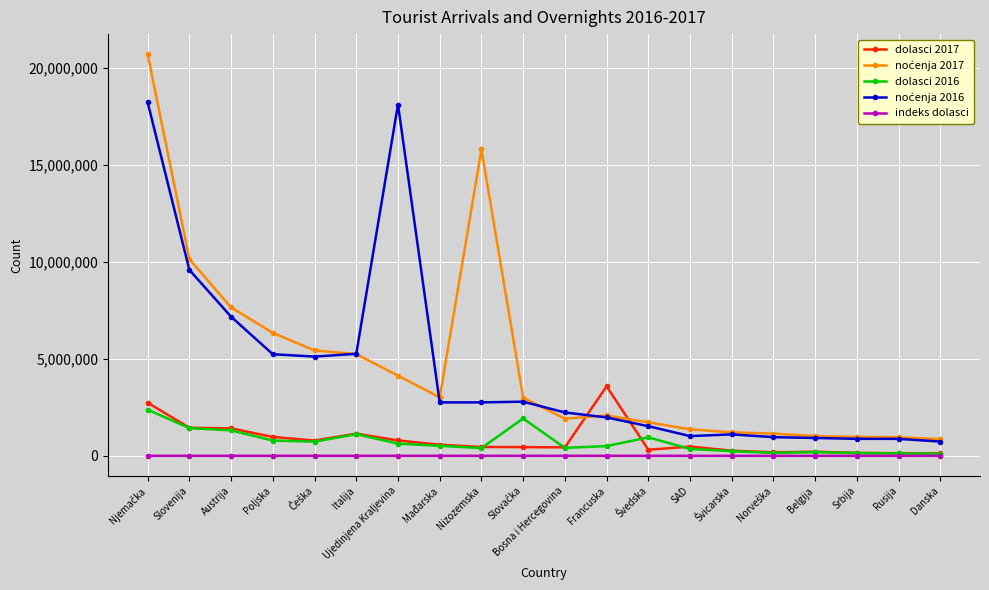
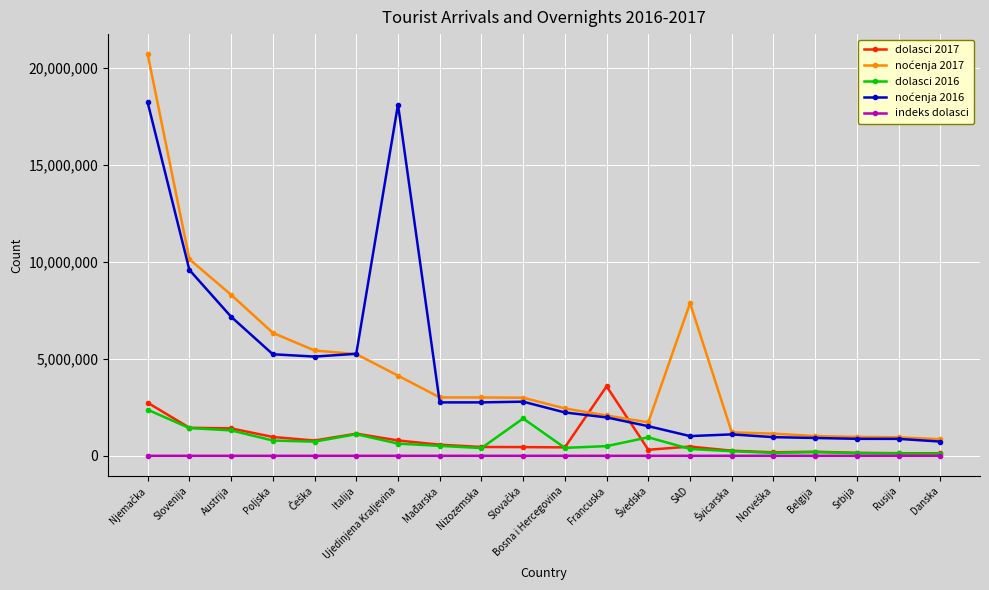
noćenja 2017, Austrija: 7,600,000 -> 8,300,000
noćenja 2017, Nizozemska: 15,800,000 -> 3,000,000
noćenja 2017, Bosna i Hercegovina: 1,900,000 -> 2,400,000
noćenja 2017, SAD: 1,400,000 -> 7,900,000
